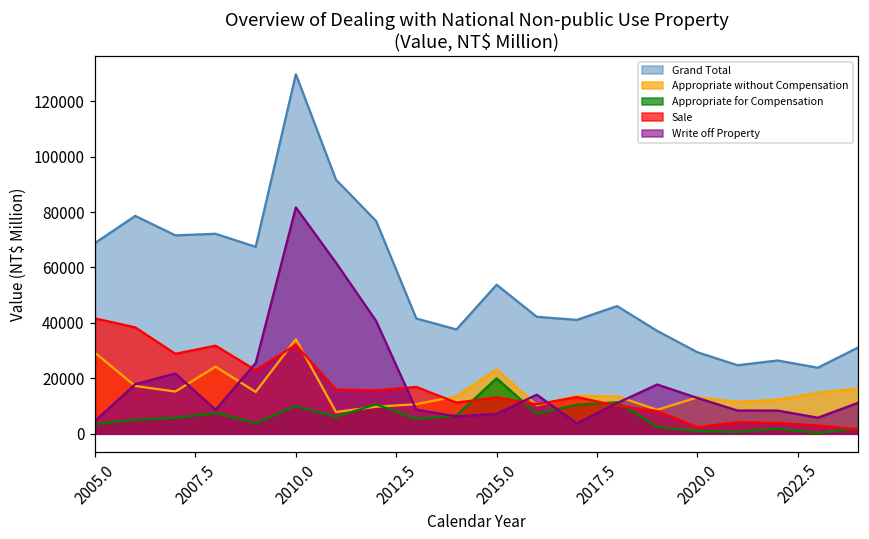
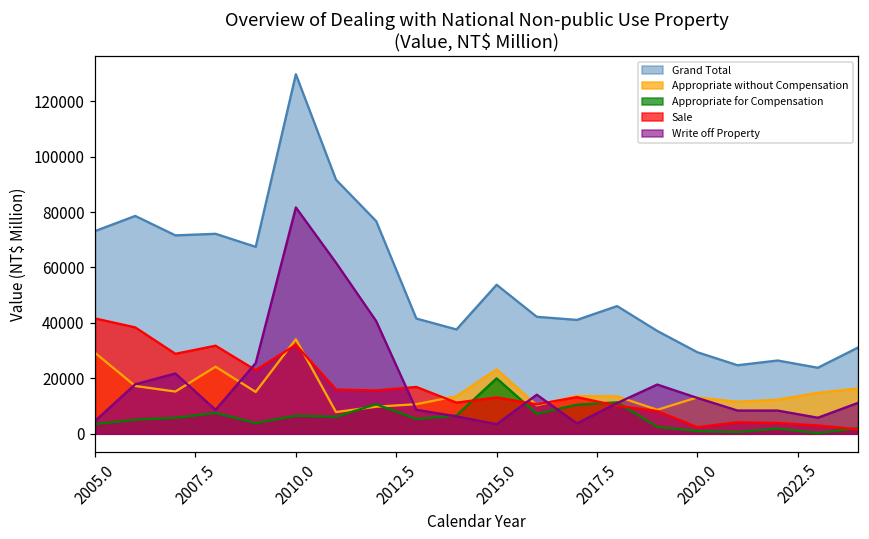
Grand Total, 2005.0: 69000 -> 73000
Appropriate for Compensation, 2010.0: 10000 -> 7000
Write off Property, 2015.0: 7000 -> 3000
